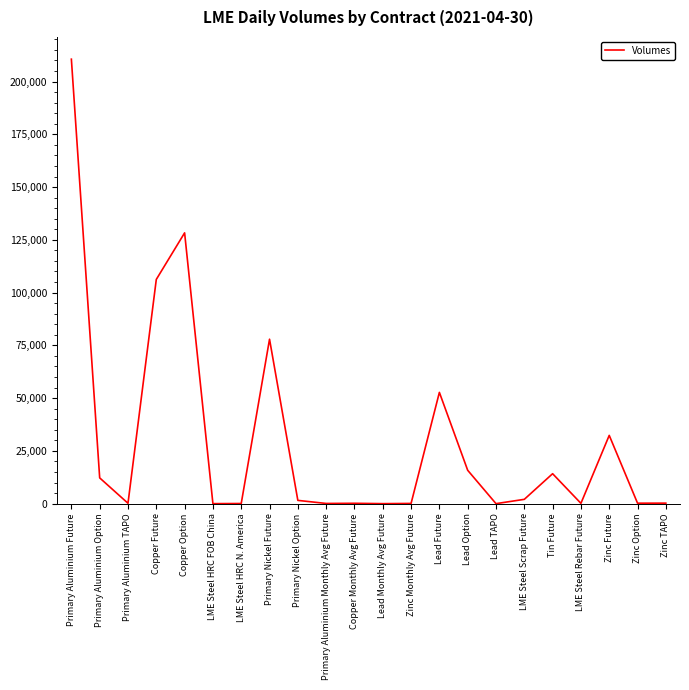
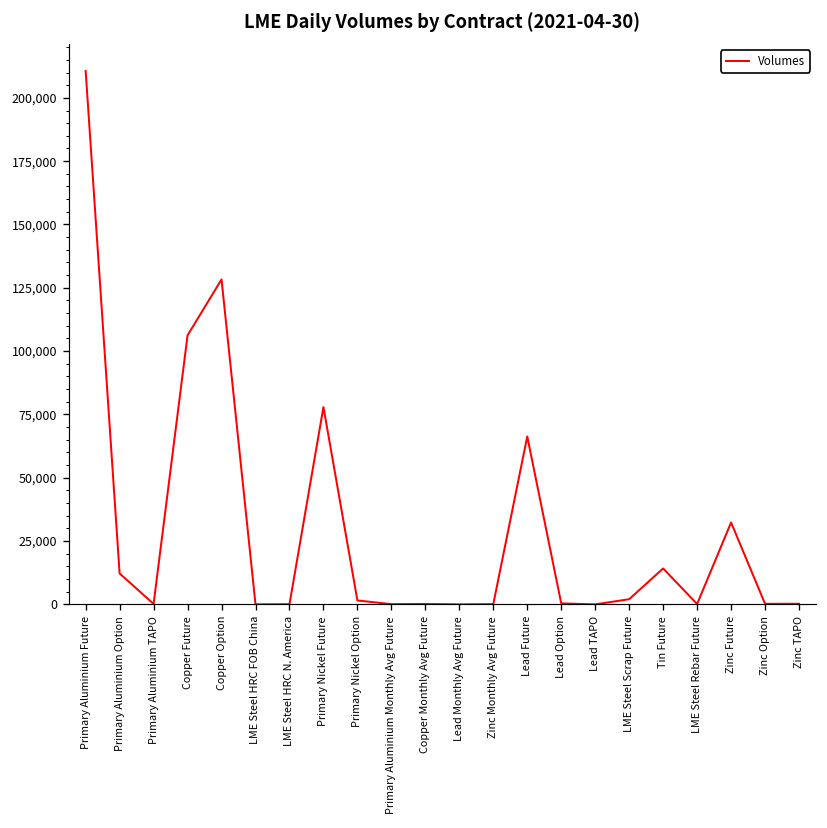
Lead Future: 53,000 -> 66,000
Lead Option: 16,000 -> 0
